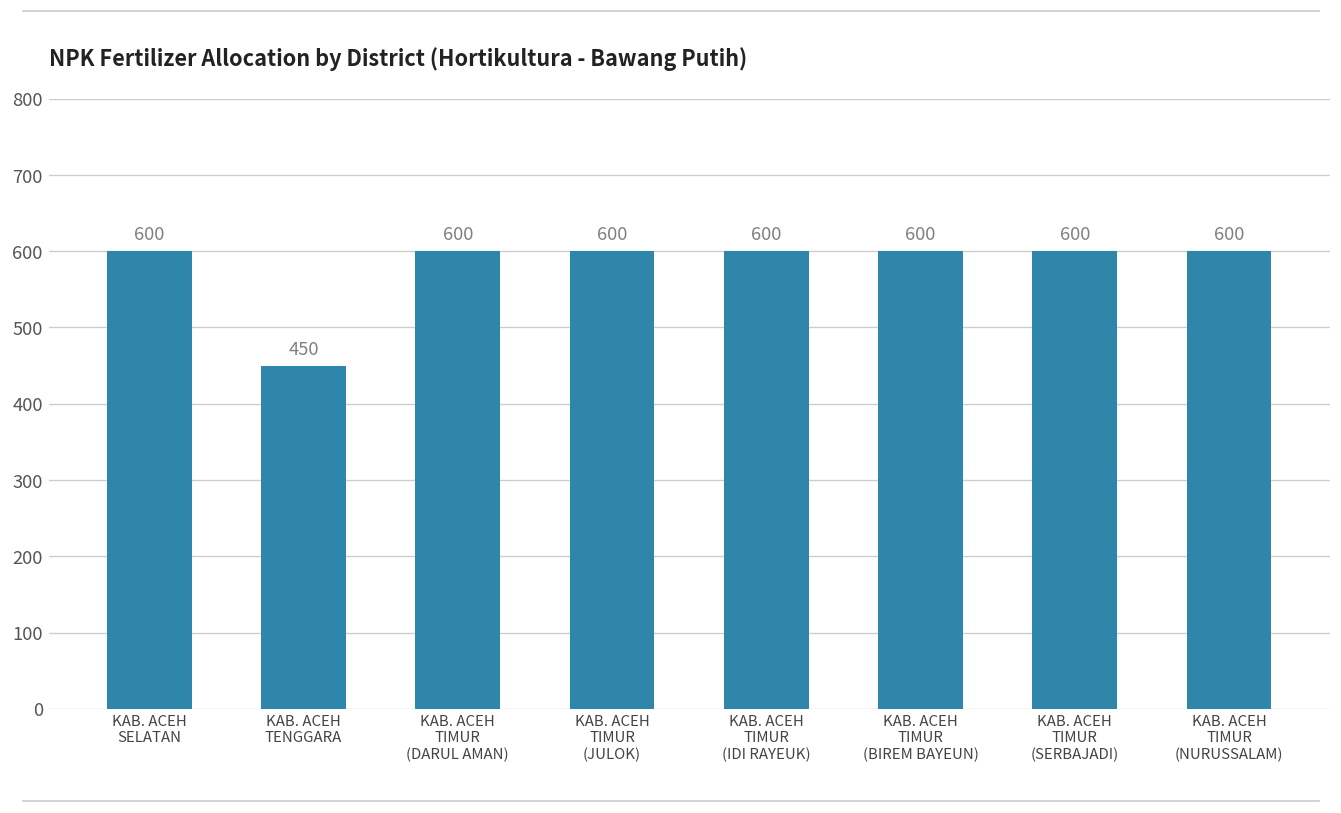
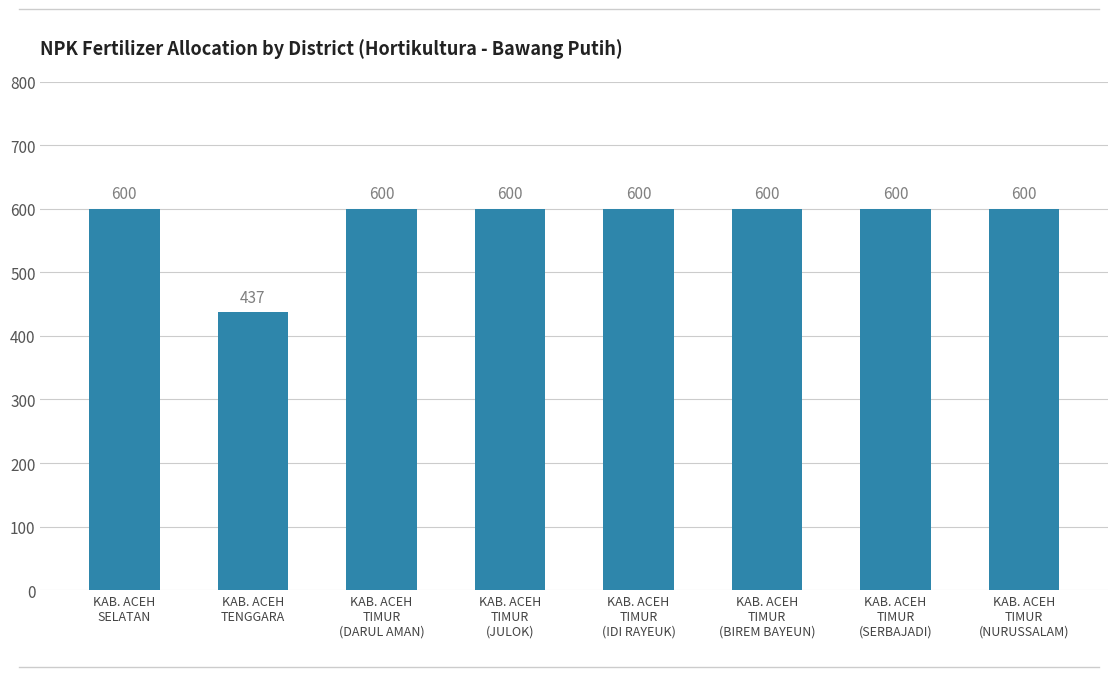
KAB. ACEH TENGGARA: 450 -> 437
